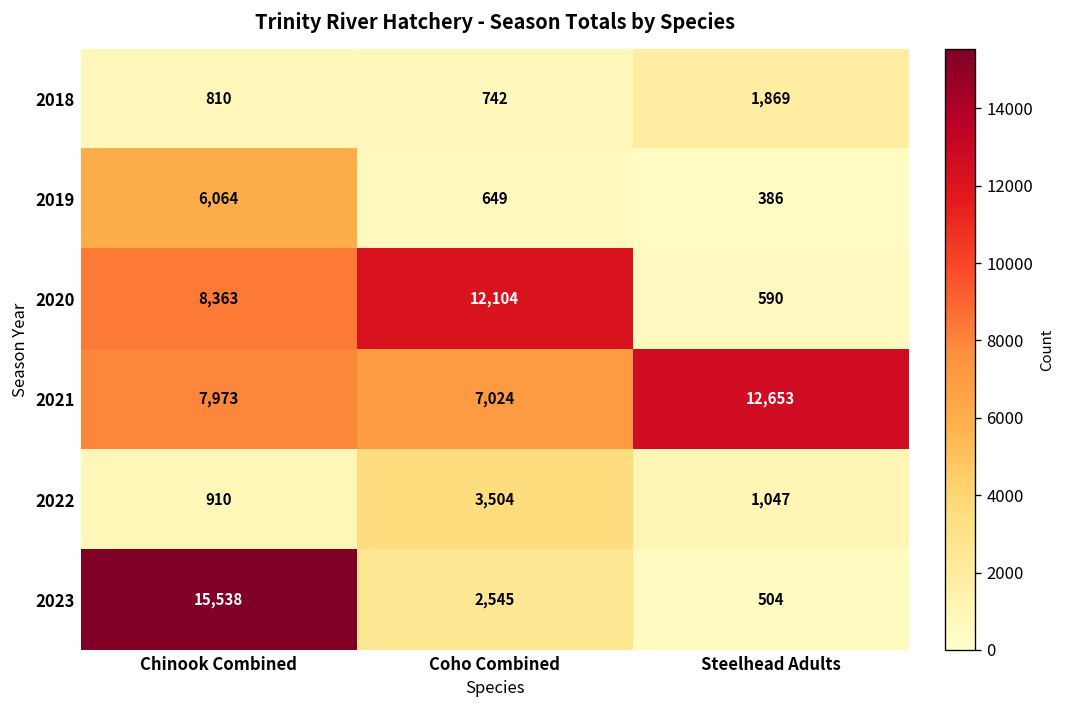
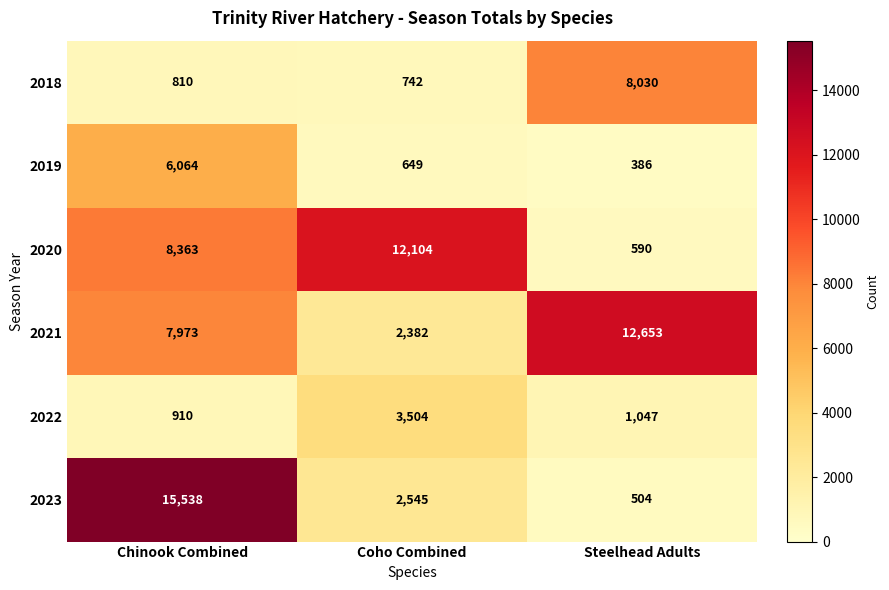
2018, Steelhead Adults: 1,869 -> 8,030
2021, Coho Combined: 7,024 -> 2,382
